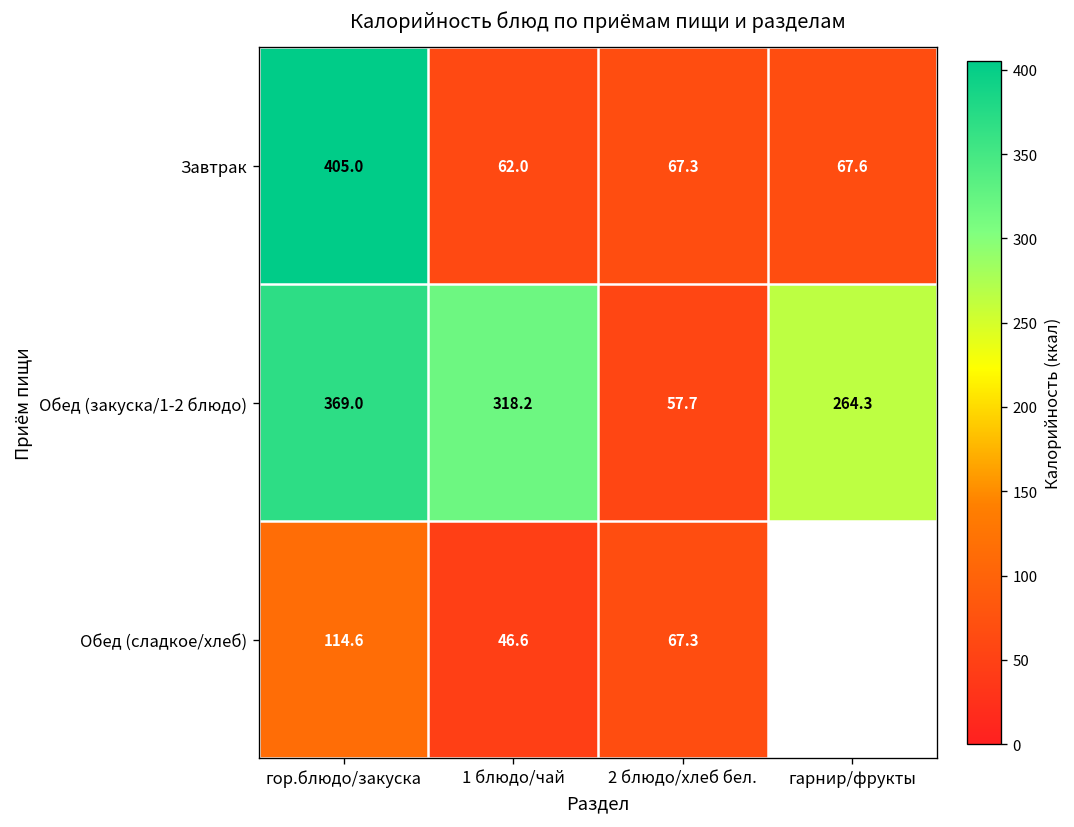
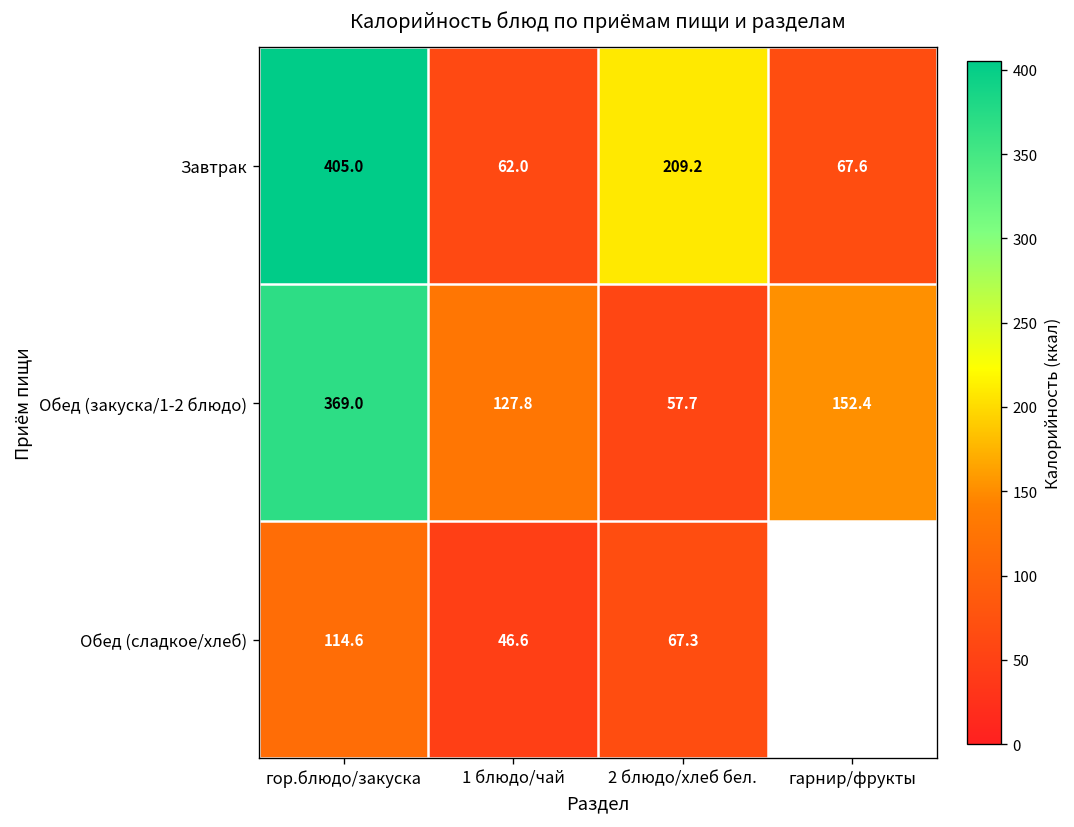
Завтрак, 2 блюдо/хлеб бел.: 67.3 -> 209.2
Обед (закуска/1-2 блюдо), 1 блюдо/чай: 318.2 -> 127.8
Обед (закуска/1-2 блюдо), гарнир/фрукты: 264.3 -> 152.4
